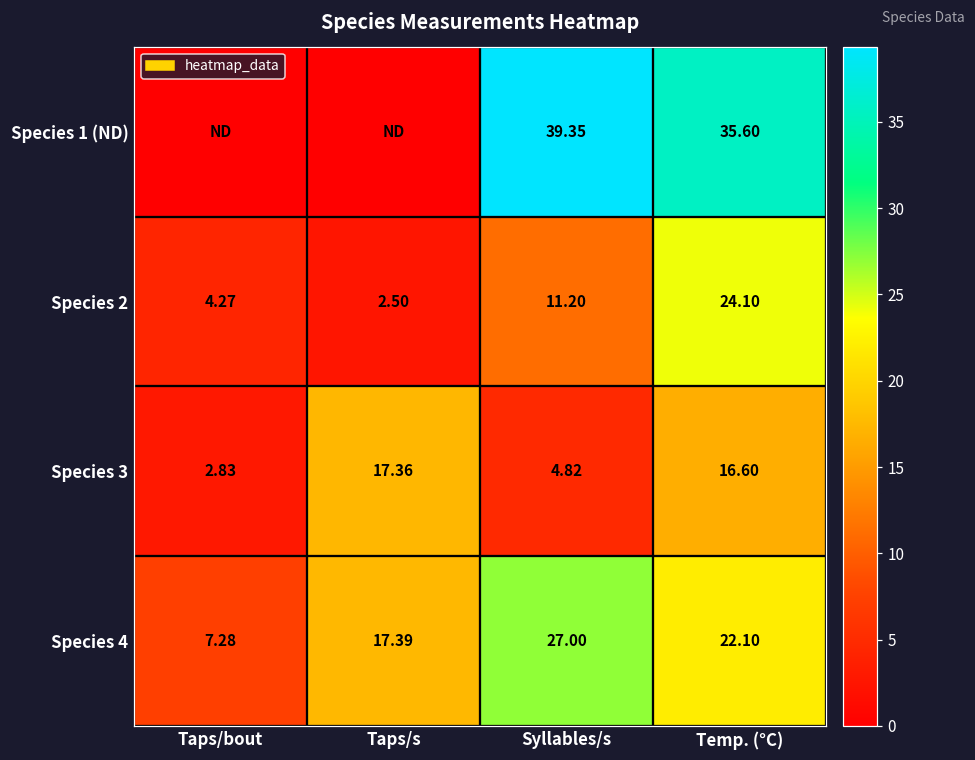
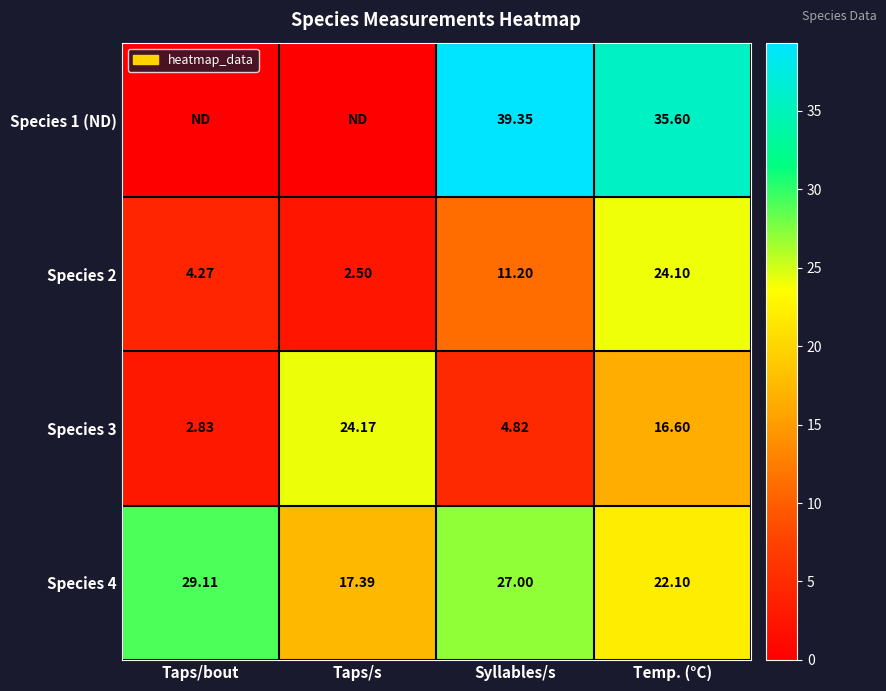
Species 3, Taps/s: 17.36 -> 24.17
Species 4, Taps/bout: 7.28 -> 29.11
